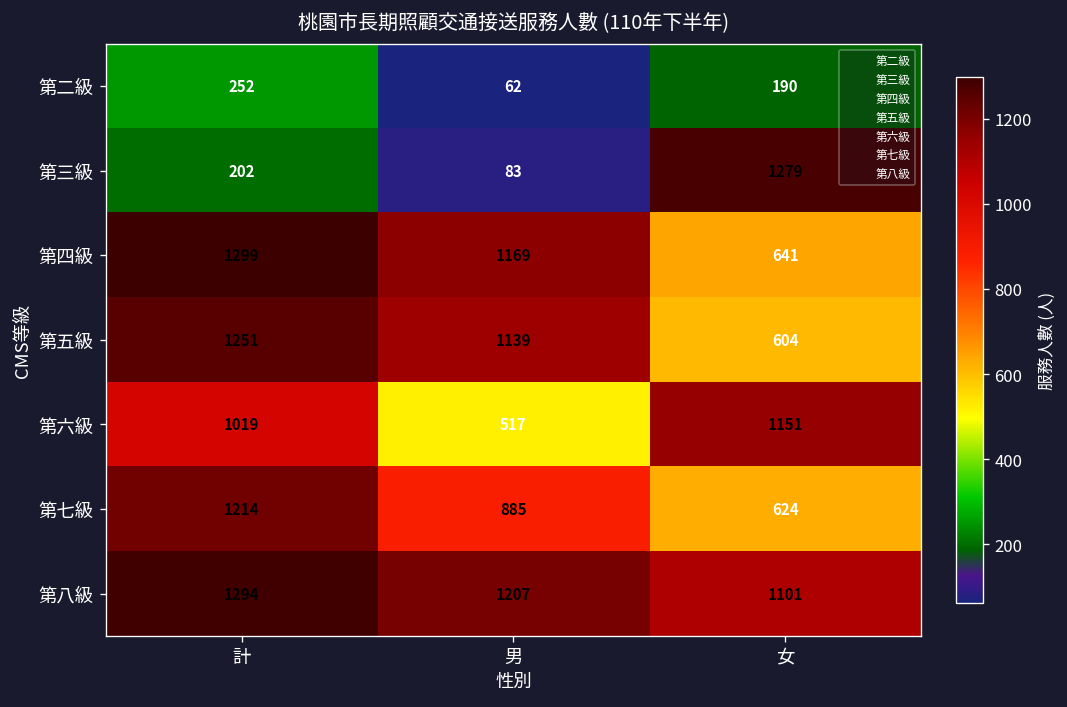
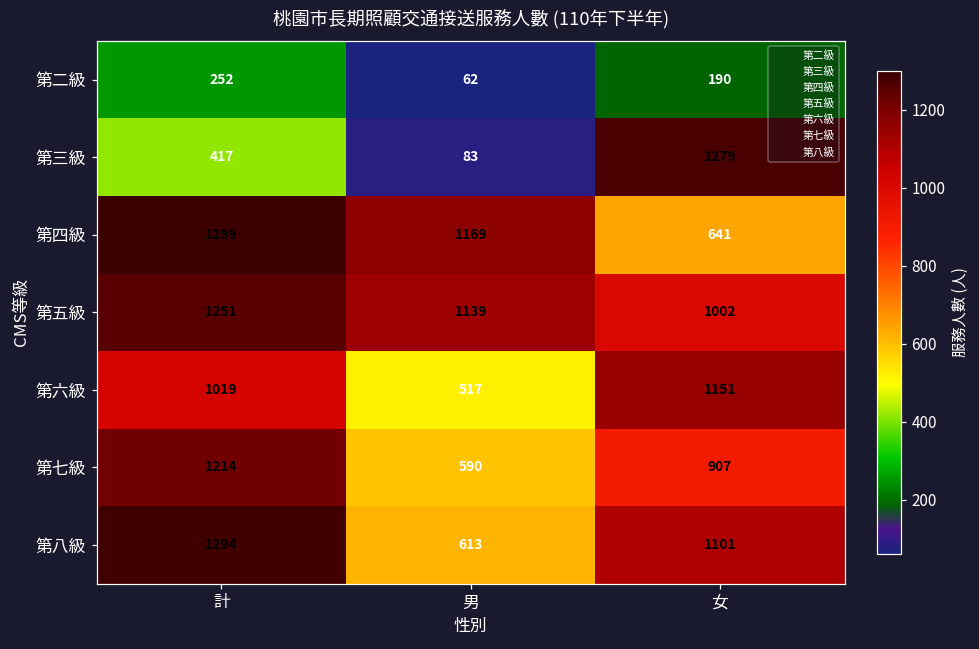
第三級, 計: 202 -> 417
第五級, 女: 604 -> 1002
第七級, 男: 885 -> 590
第七級, 女: 624 -> 907
第八級, 男: 1207 -> 613
